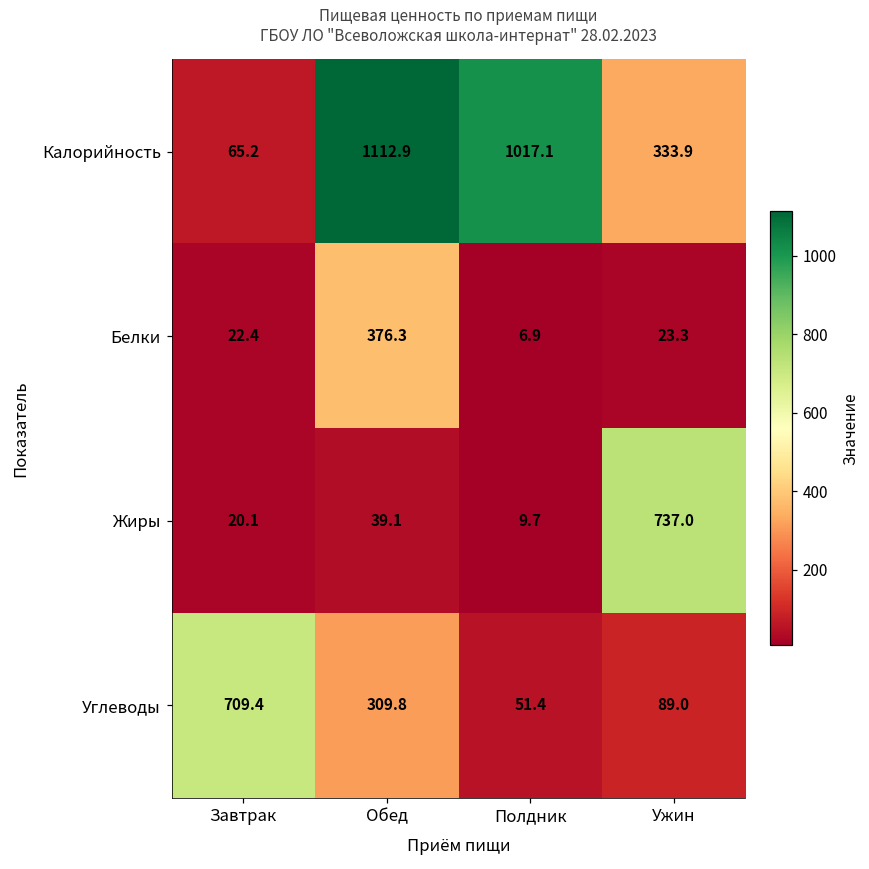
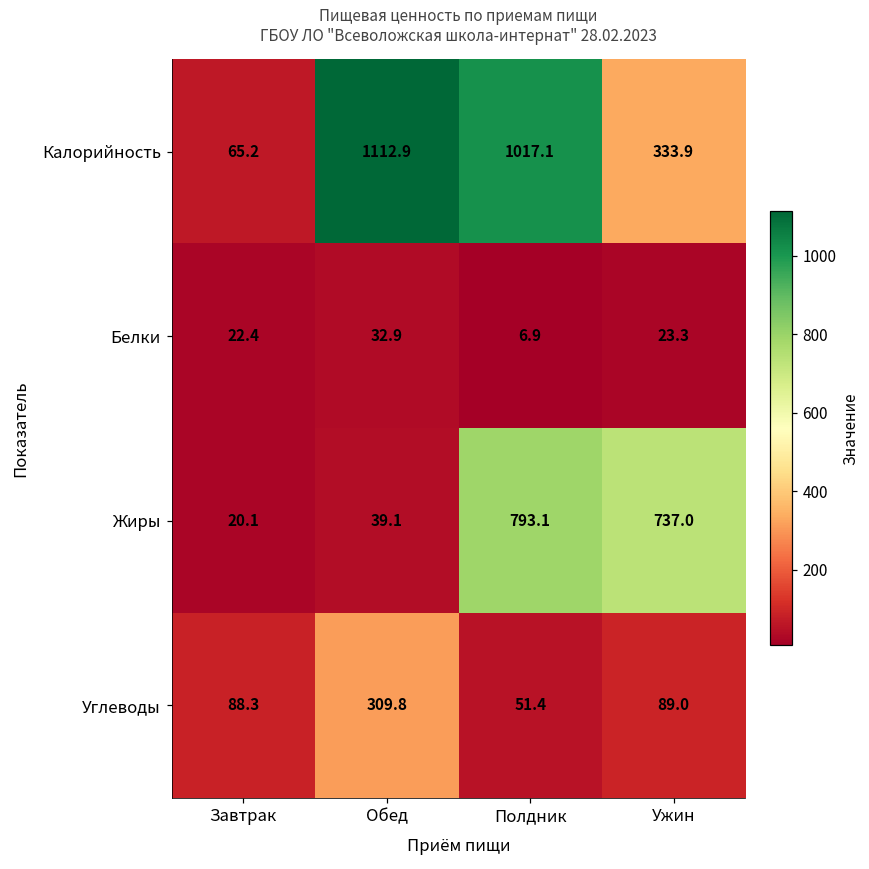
Белки, Обед: 376.3 -> 32.9
Жиры, Полдник: 9.7 -> 793.1
Углеводы, Завтрак: 709.4 -> 88.3
